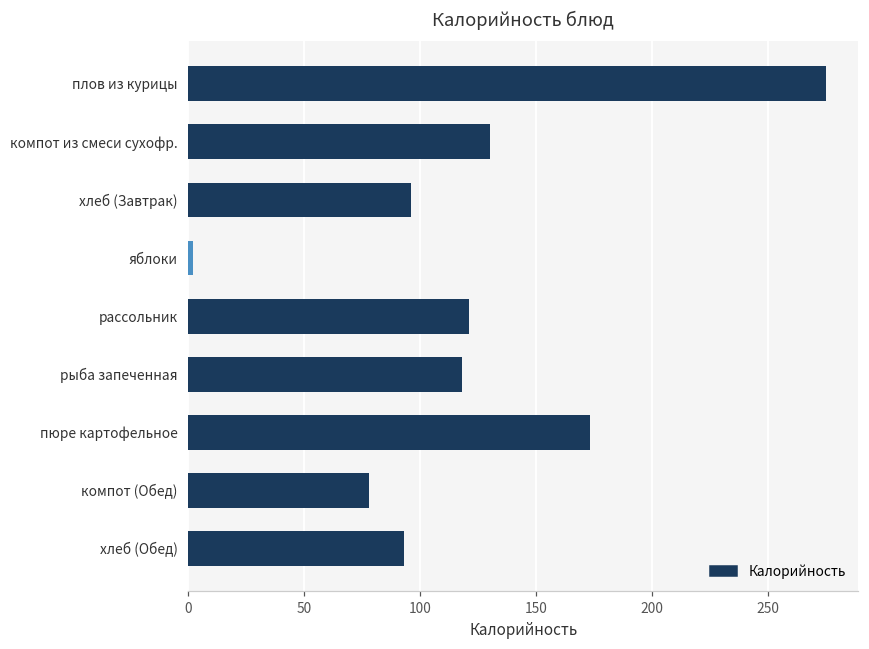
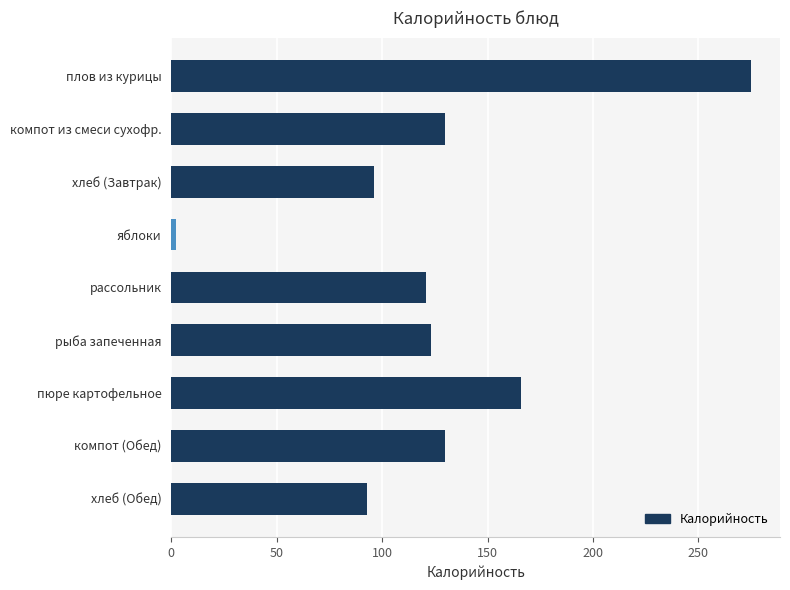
рыба запеченная: 118 -> 123
пюре картофельное: 173 -> 166
компот (Обед): 78 -> 130
